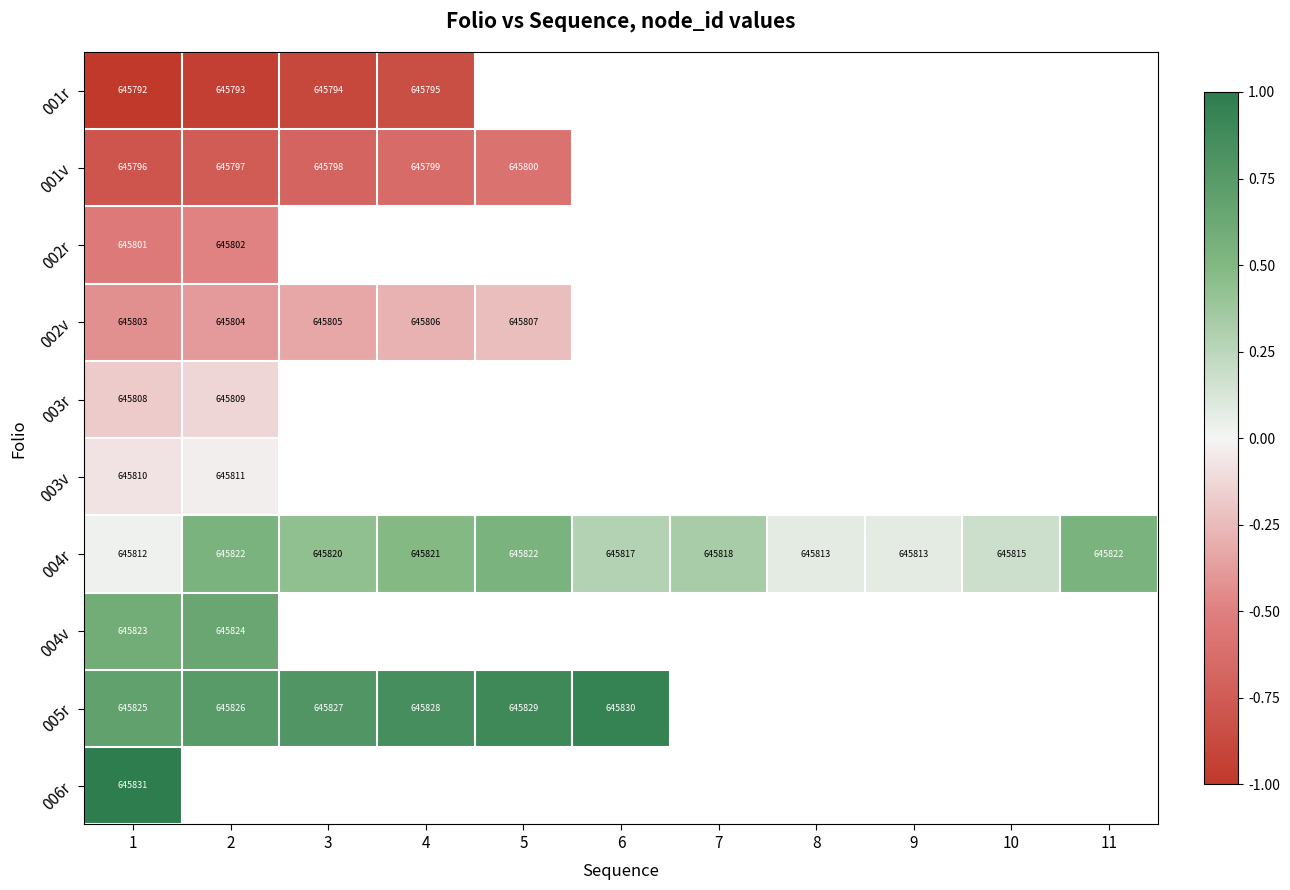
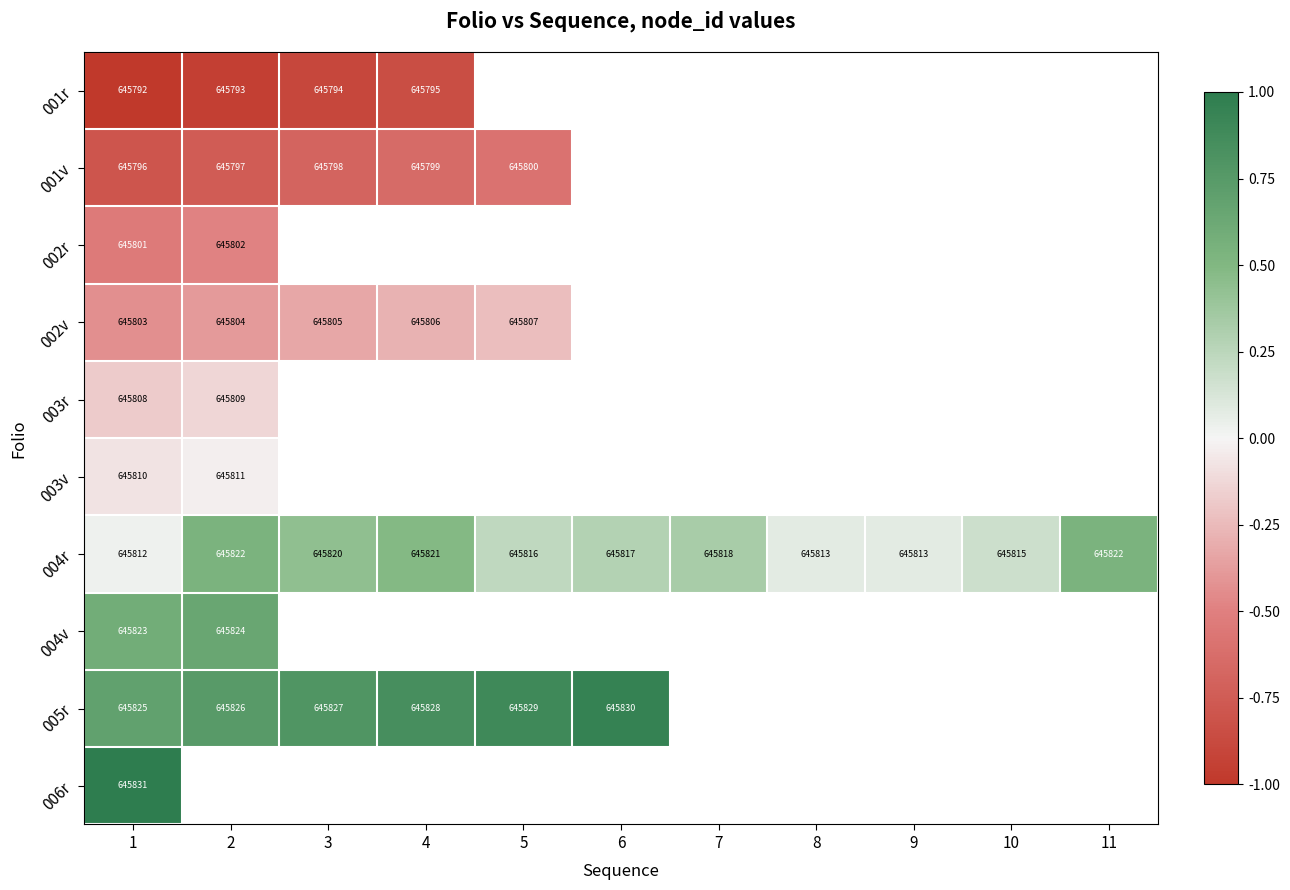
004r, 5: 645822 -> 645816
